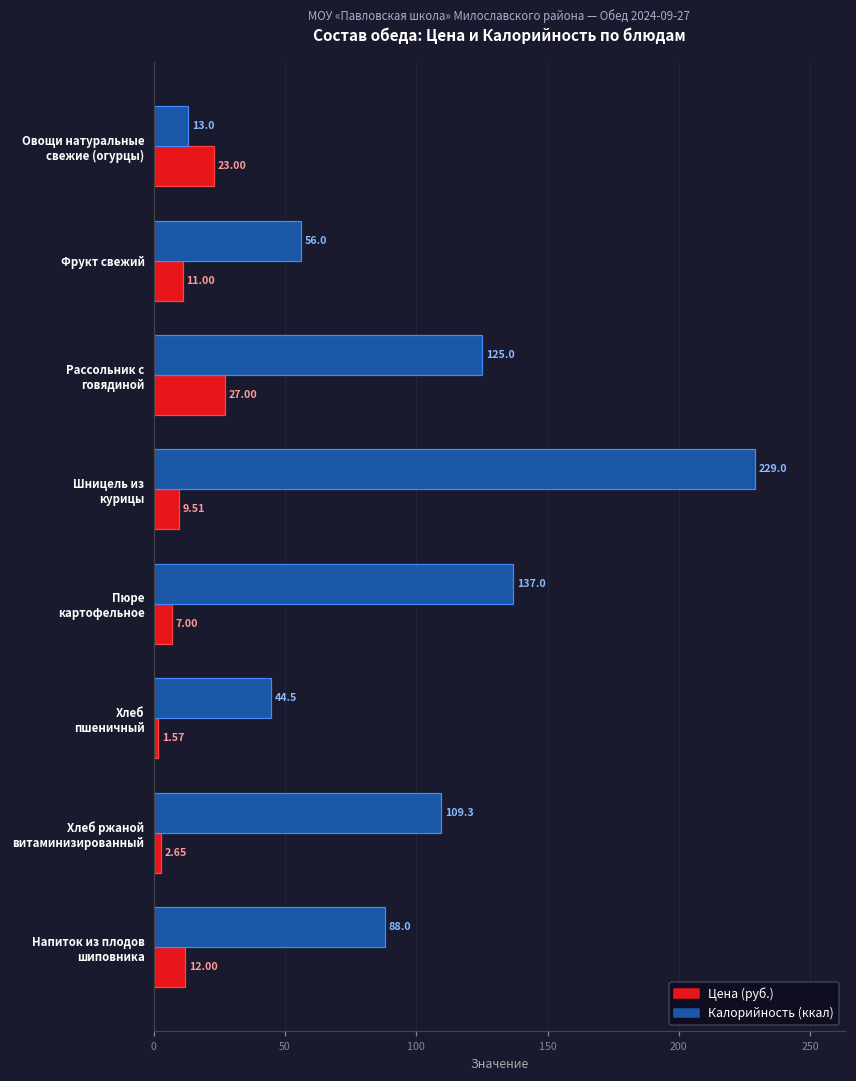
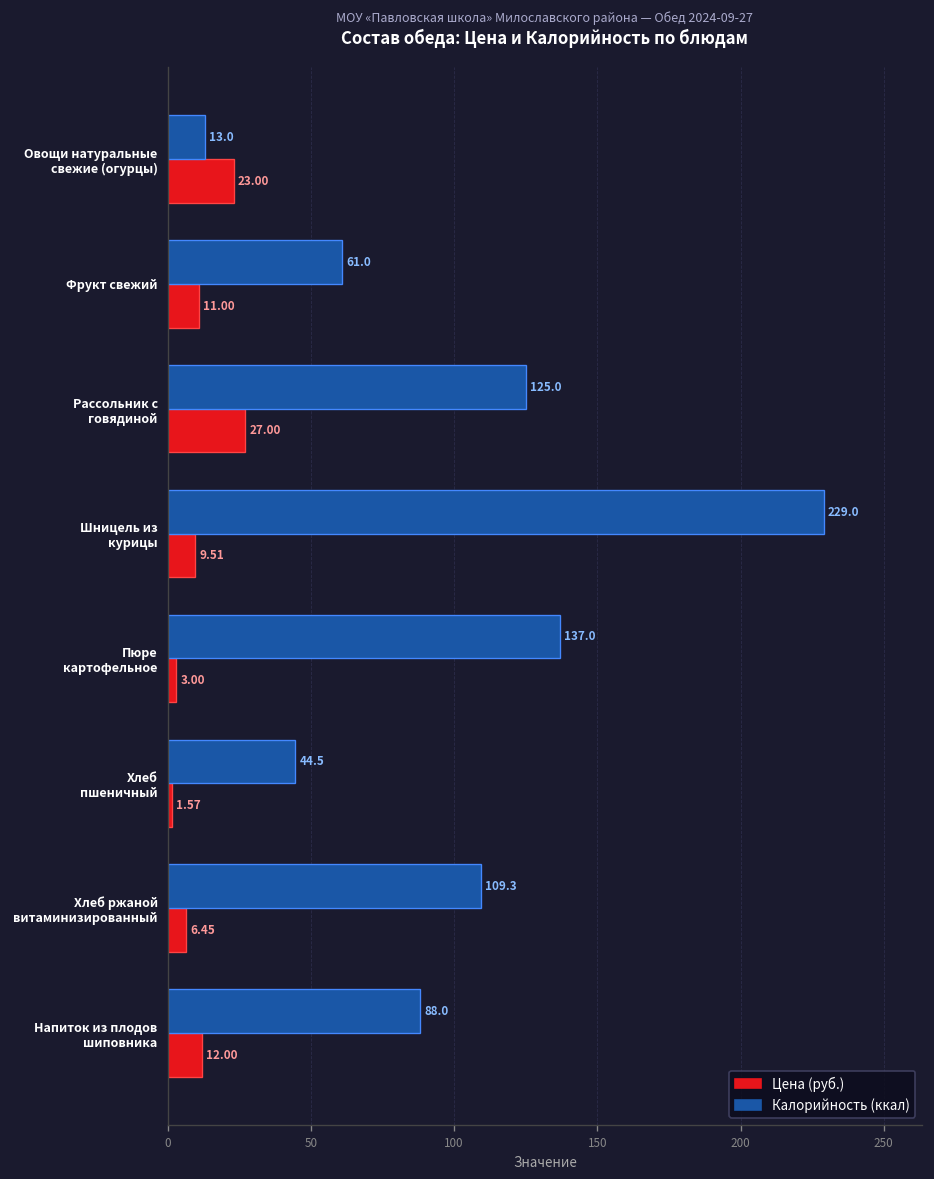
Калорийность (ккал), Фрукт свежий: 56.0 -> 61.0
Цена (руб.), Пюре картофельное: 7.00 -> 3.00
Цена (руб.), Хлеб ржаной витаминизированный: 2.65 -> 6.45
